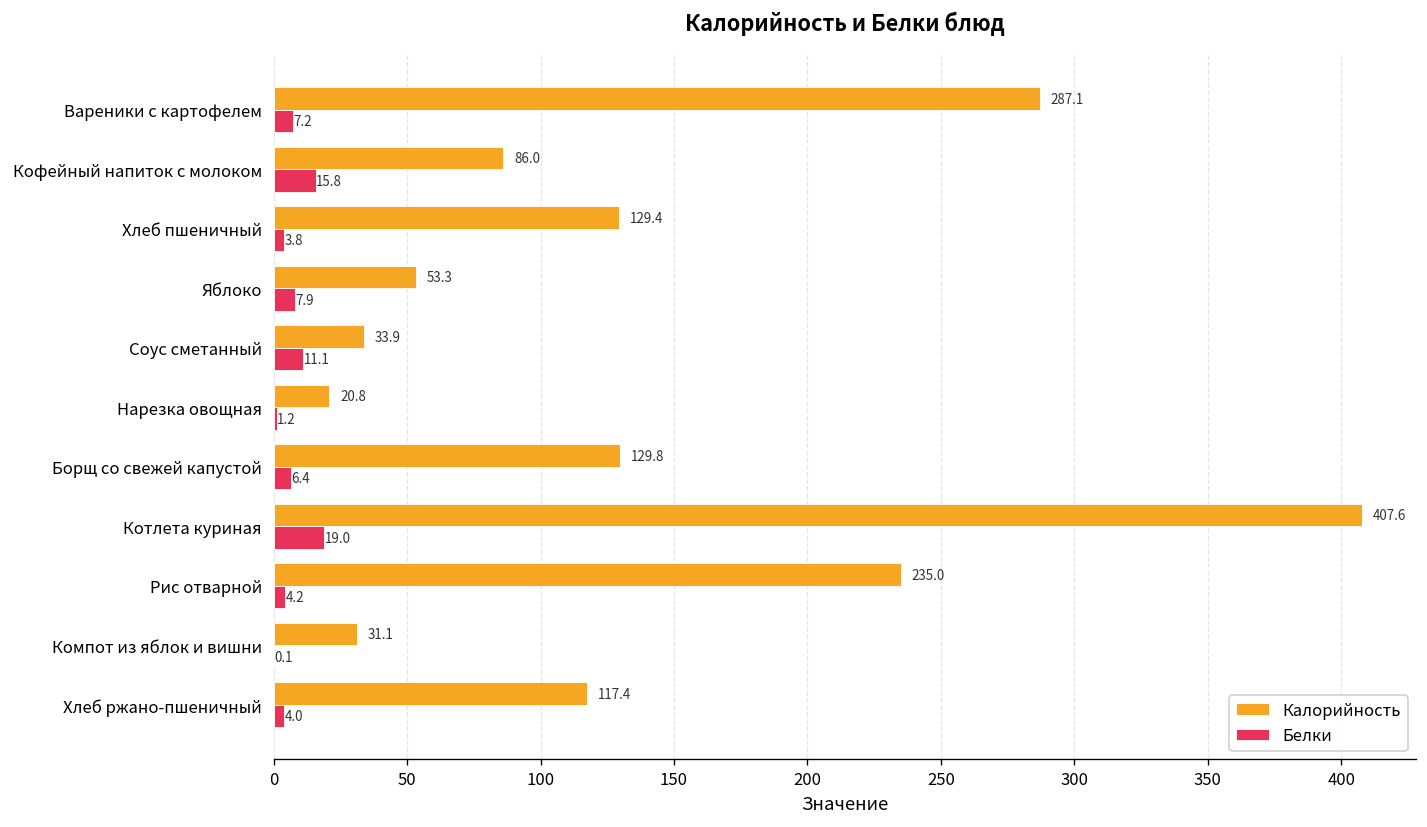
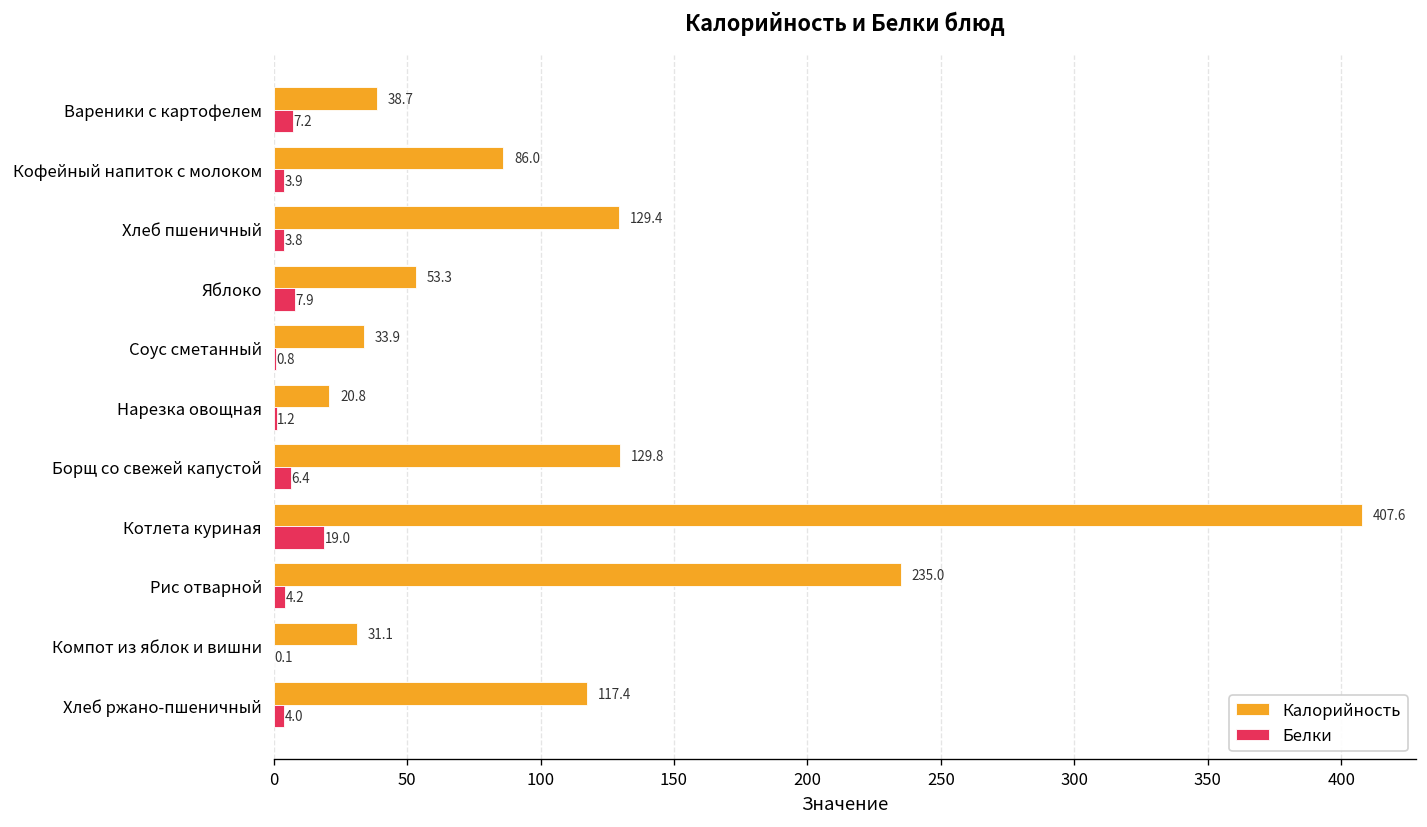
Калорийность, Вареники с картофелем: 287.1 -> 38.7
Белки, Кофейный напиток с молоком: 15.8 -> 3.9
Белки, Соус сметанный: 11.1 -> 0.8
